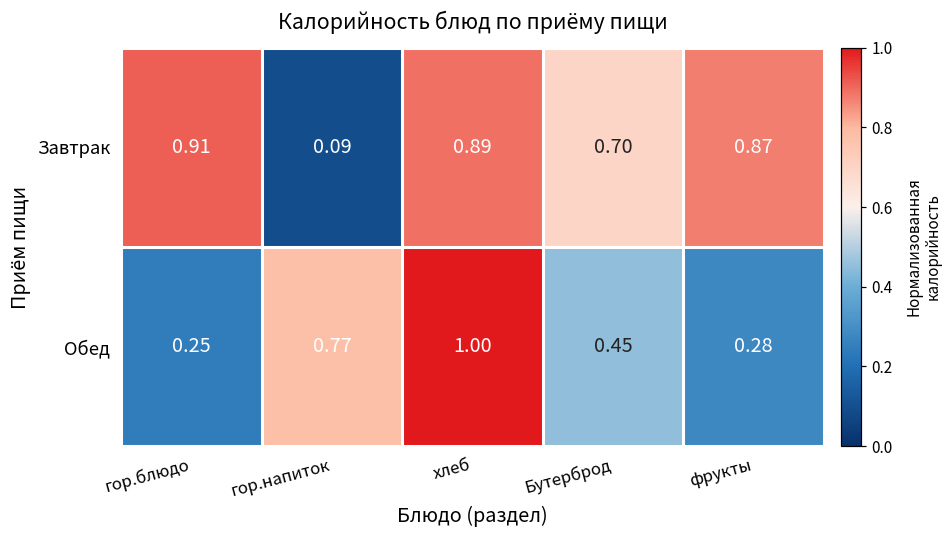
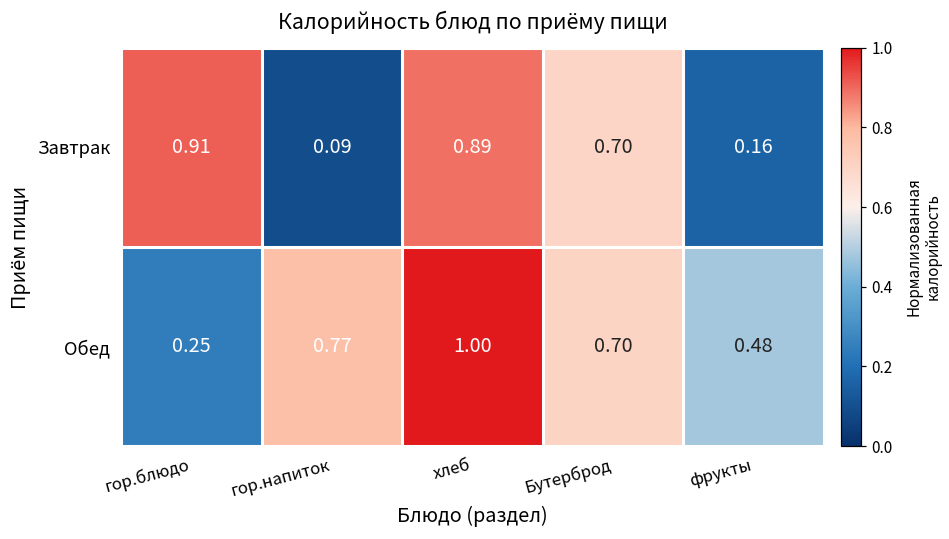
Завтрак, фрукты: 0.87 -> 0.16
Обед, Бутерброд: 0.45 -> 0.70
Обед, фрукты: 0.28 -> 0.48
